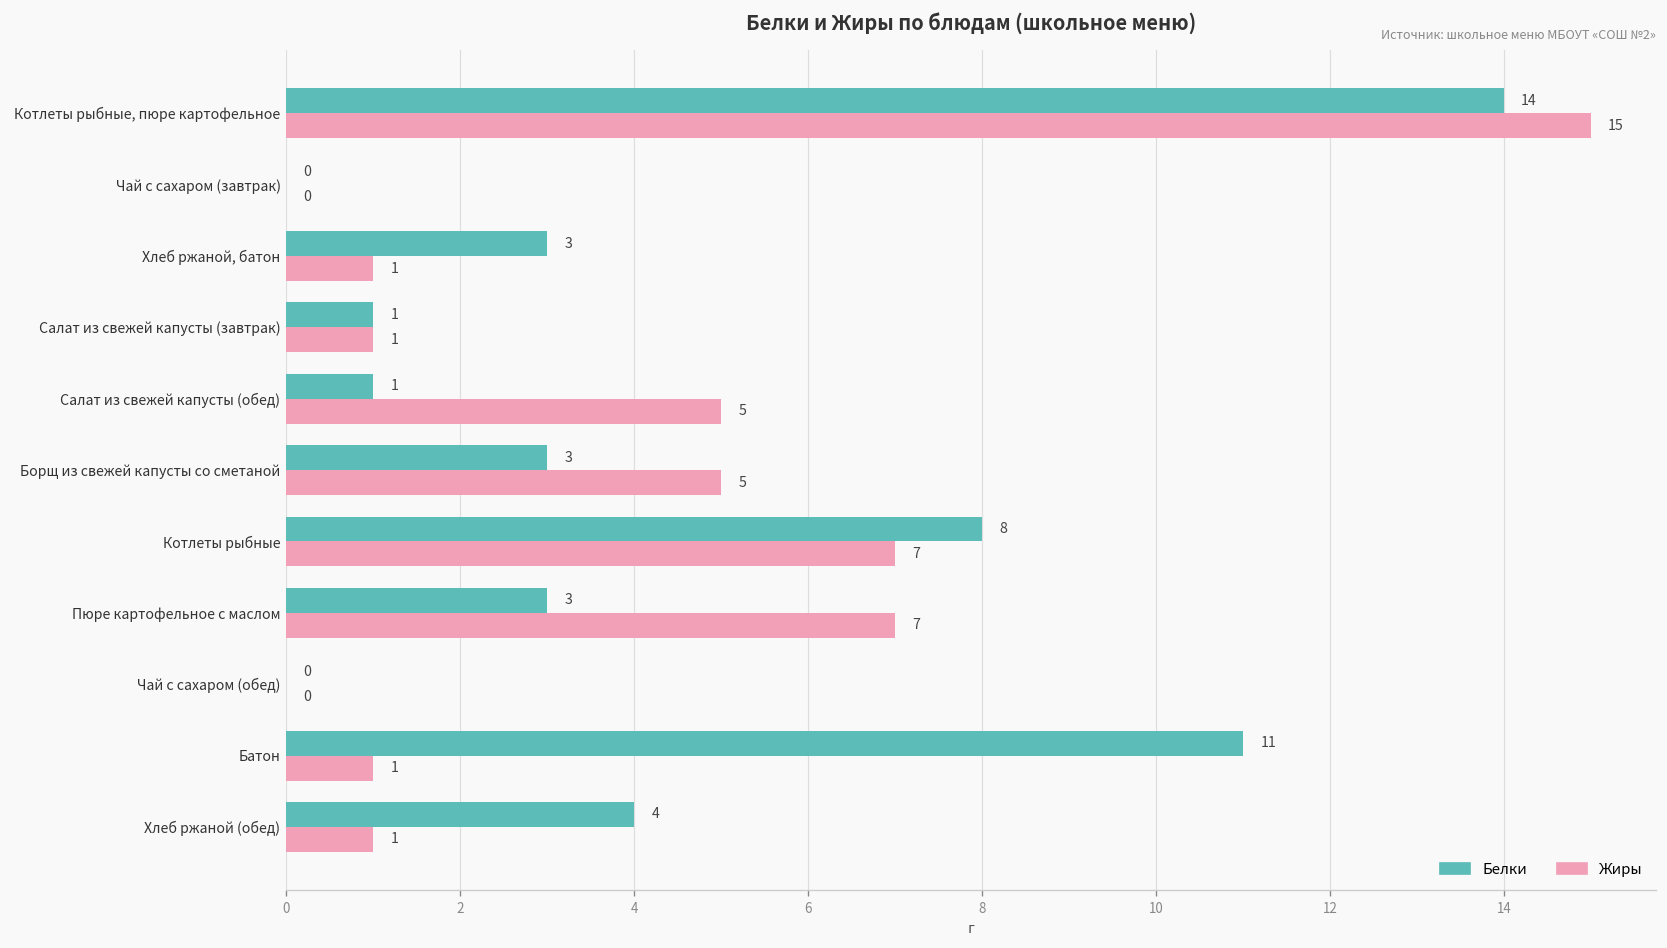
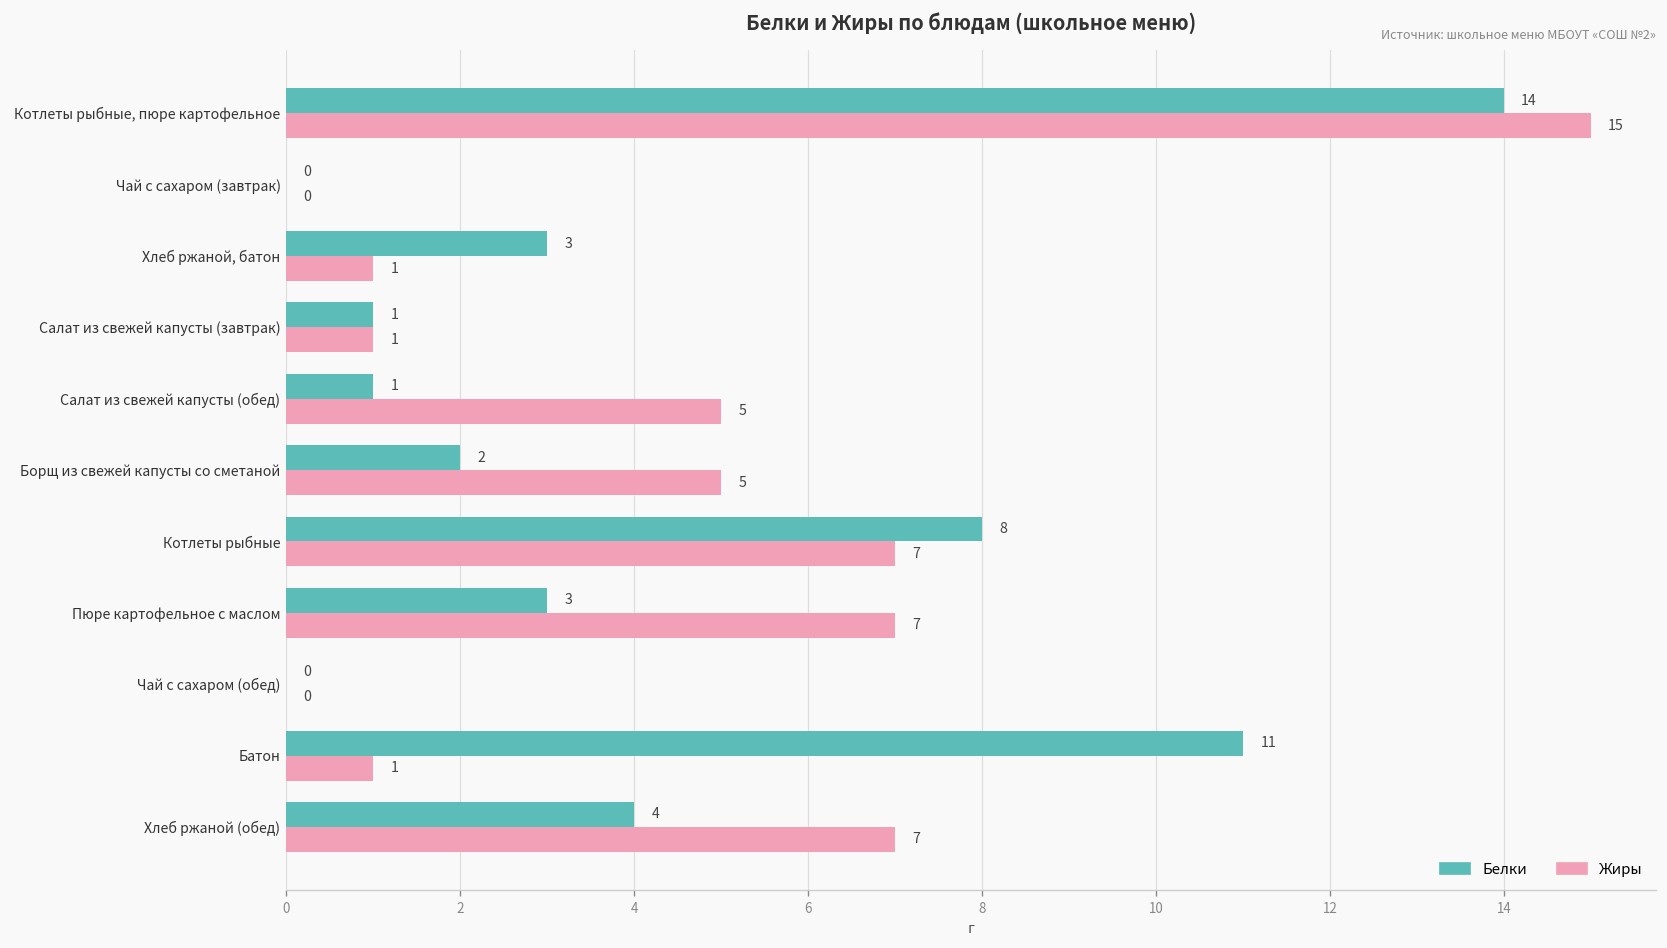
Белки, Борщ из свежей капусты со сметаной: 3 -> 2
Жиры, Хлеб ржаной (обед): 1 -> 7
